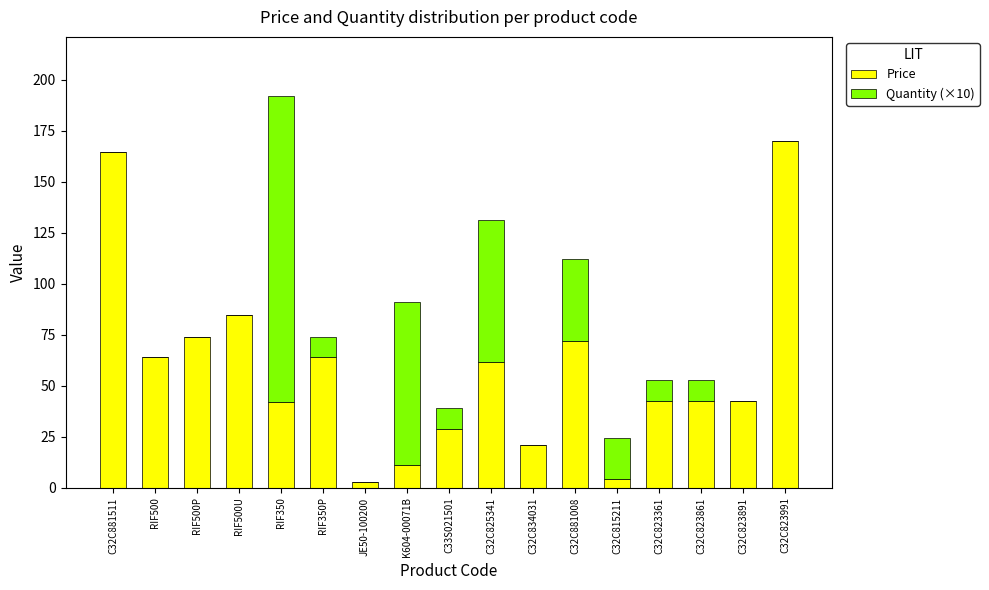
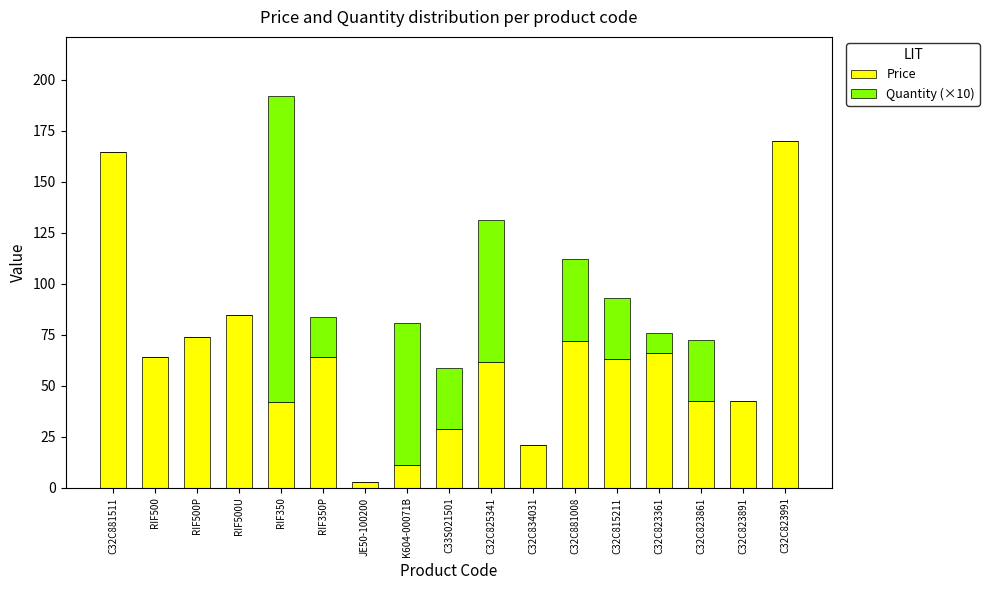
Quantity (×10), RIF350P: 10 -> 20
Quantity (×10), K604-00071B: 80 -> 70
Quantity (×10), C33S021501: 10 -> 30
Price, C32C815211: 4 -> 63
Quantity (×10), C32C815211: 20 -> 30
Price, C32C823361: 43 -> 66
Quantity (×10), C32C823861: 10 -> 30
